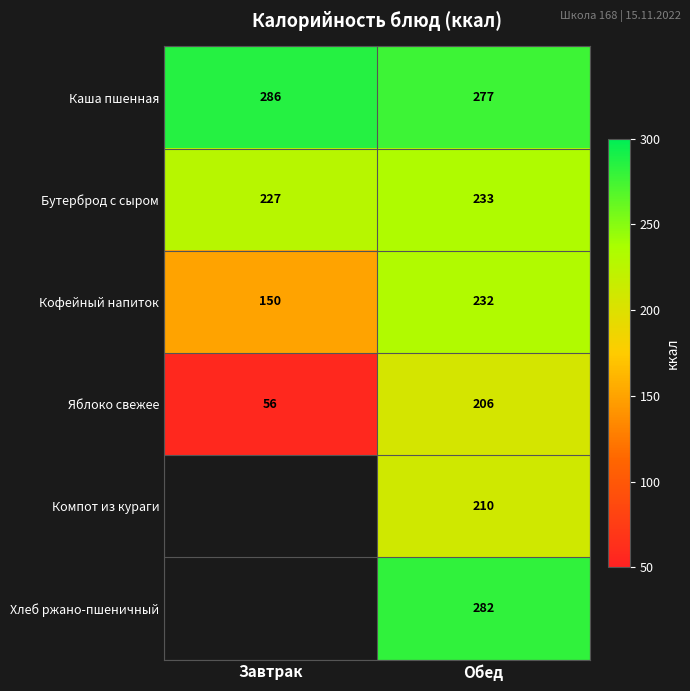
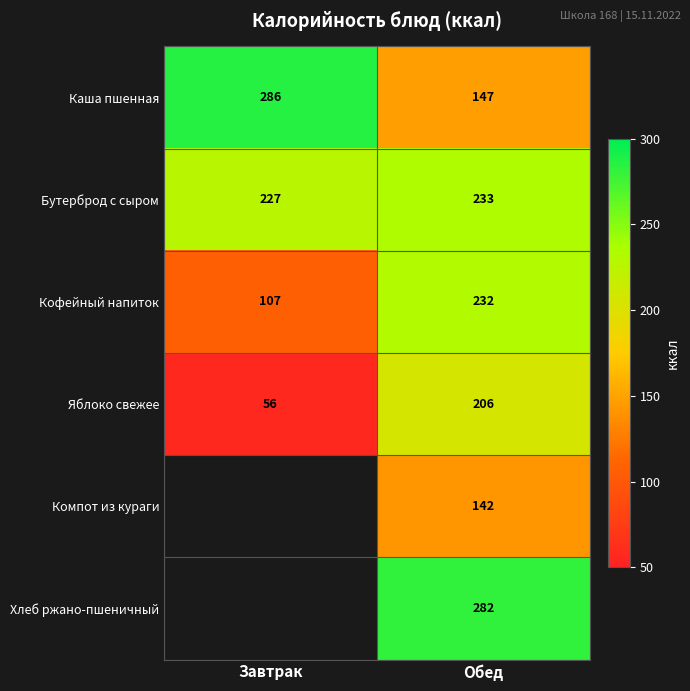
Каша пшенная, Обед: 277 -> 147
Кофейный напиток, Завтрак: 150 -> 107
Компот из кураги, Обед: 210 -> 142
